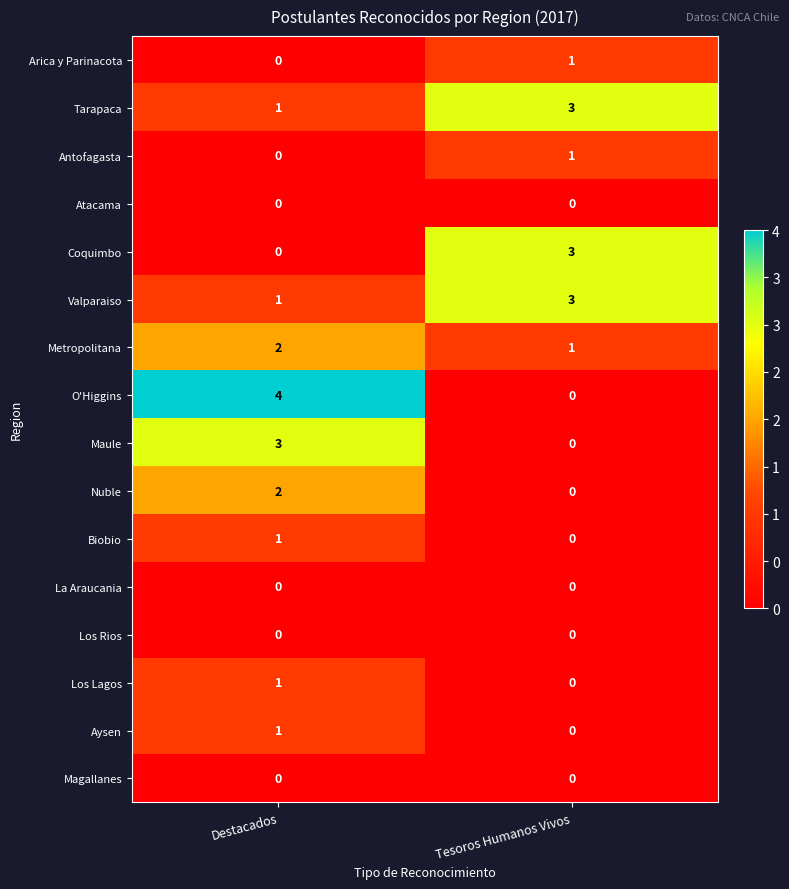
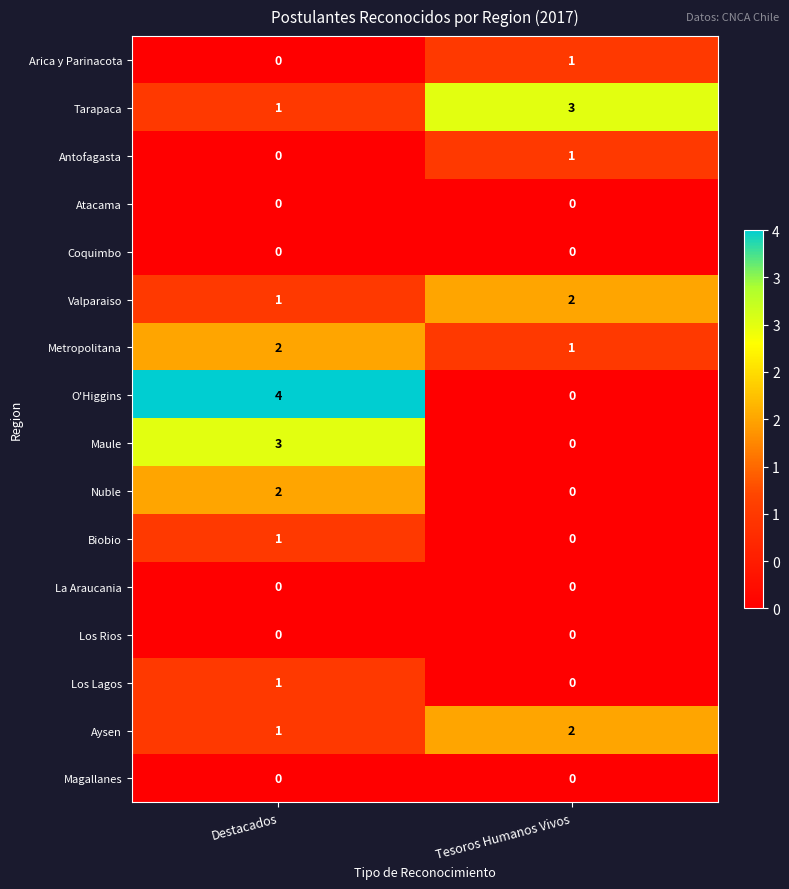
Coquimbo, Tesoros Humanos Vivos: 3 -> 0
Valparaiso, Tesoros Humanos Vivos: 3 -> 2
Aysen, Tesoros Humanos Vivos: 0 -> 2
